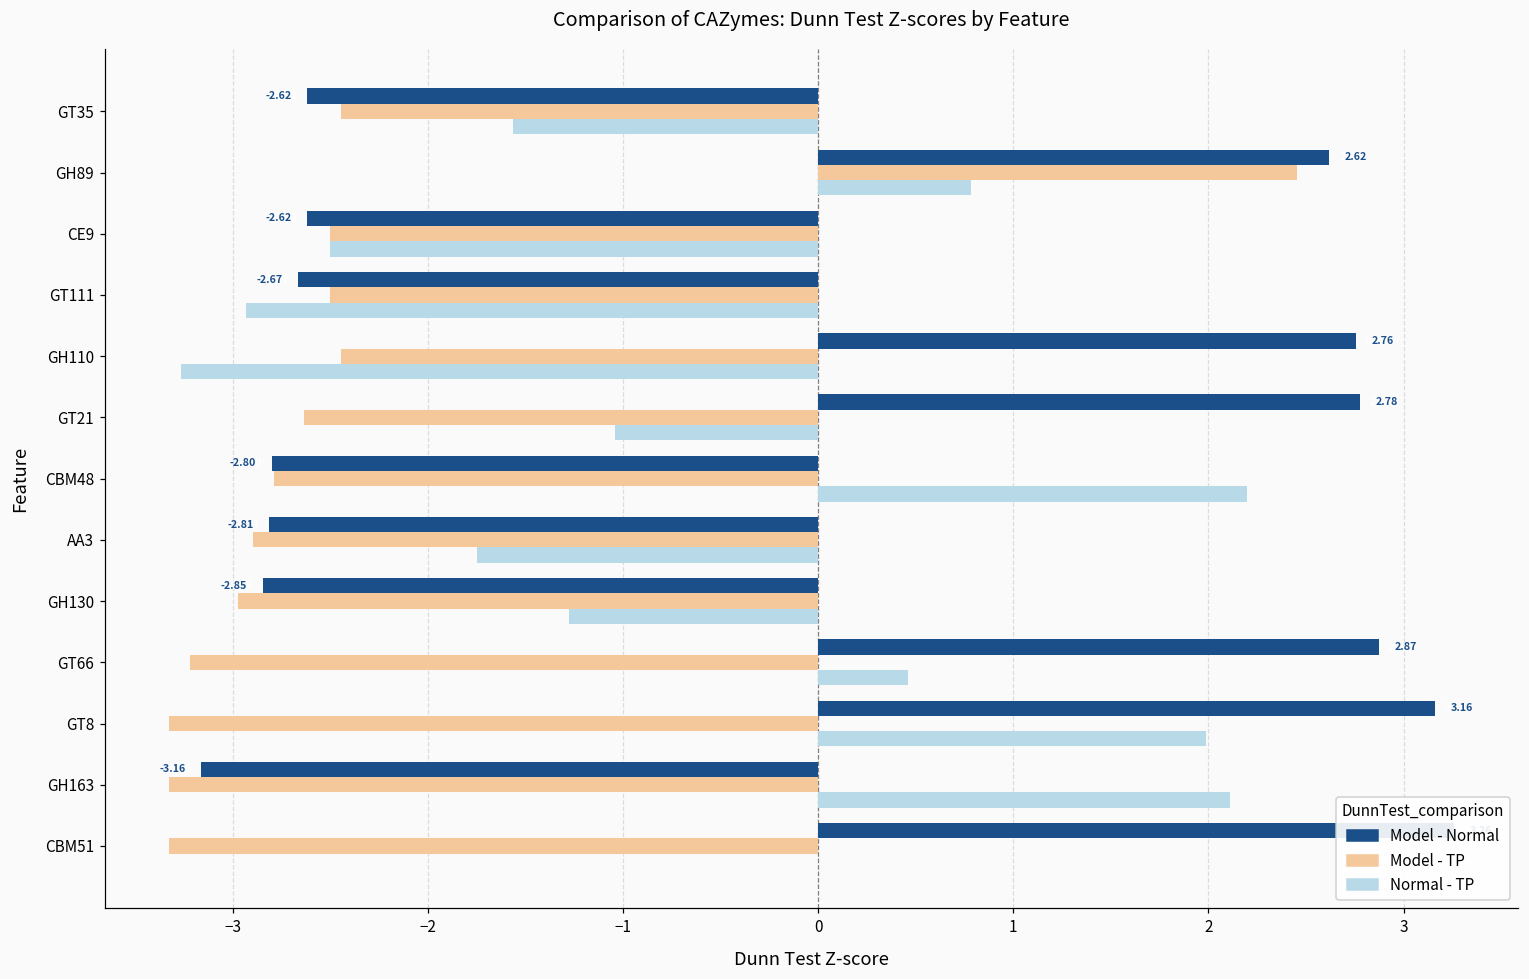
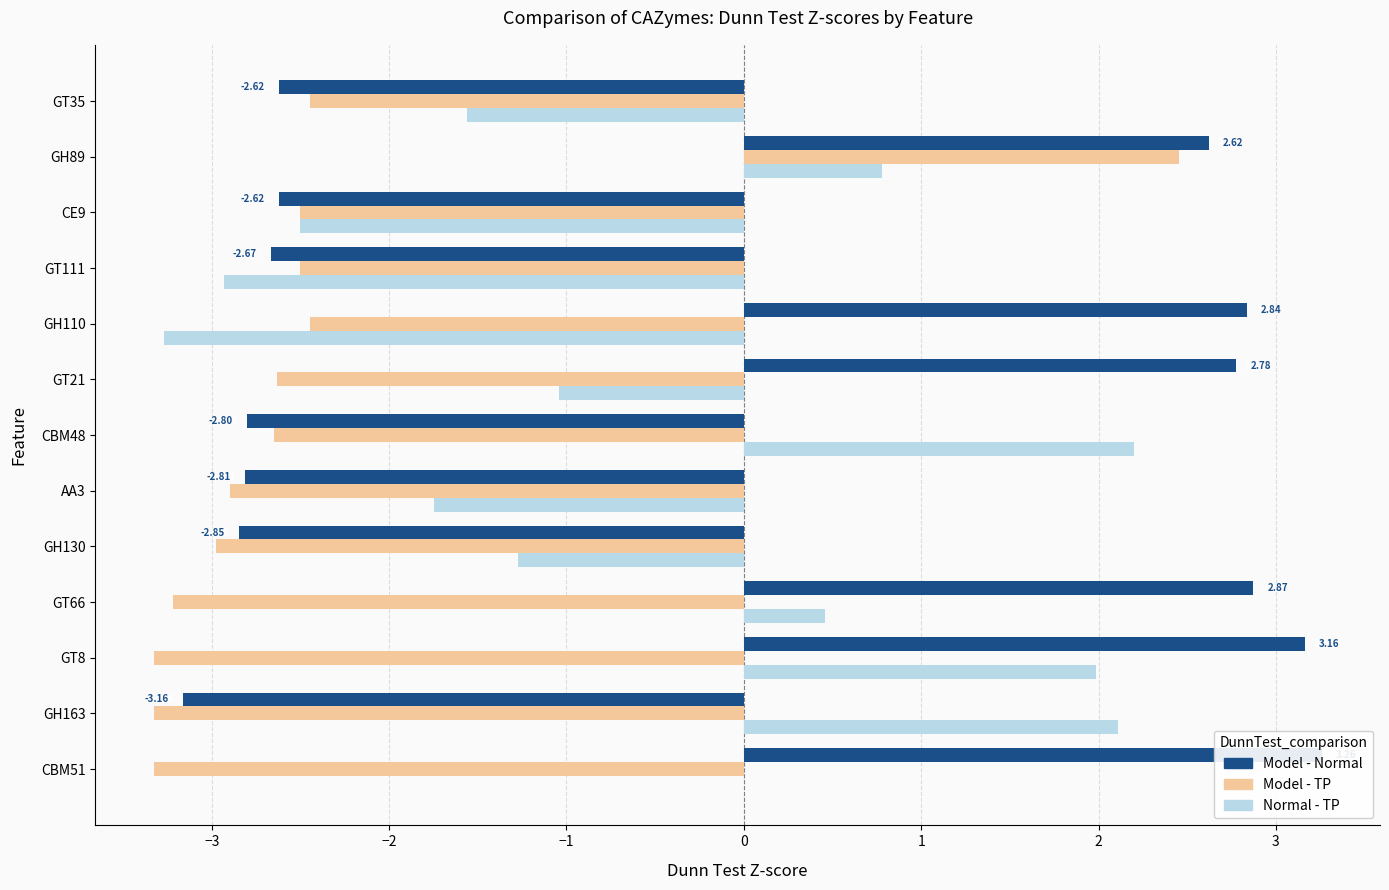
Model - Normal, GH110: 2.76 -> 2.84
Model - TP, CBM48: -2.79 -> -2.65
